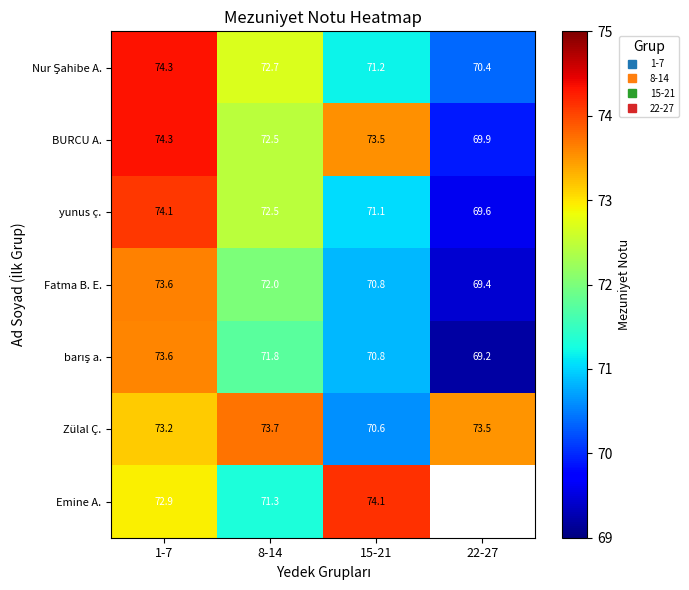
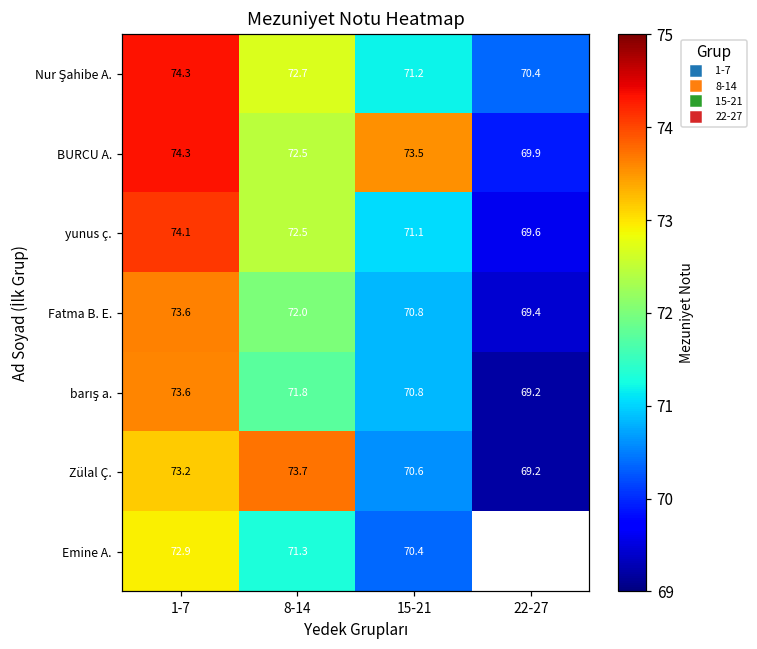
Zülal Ç., 22-27: 73.5 -> 69.2
Emine A., 15-21: 74.1 -> 70.4
